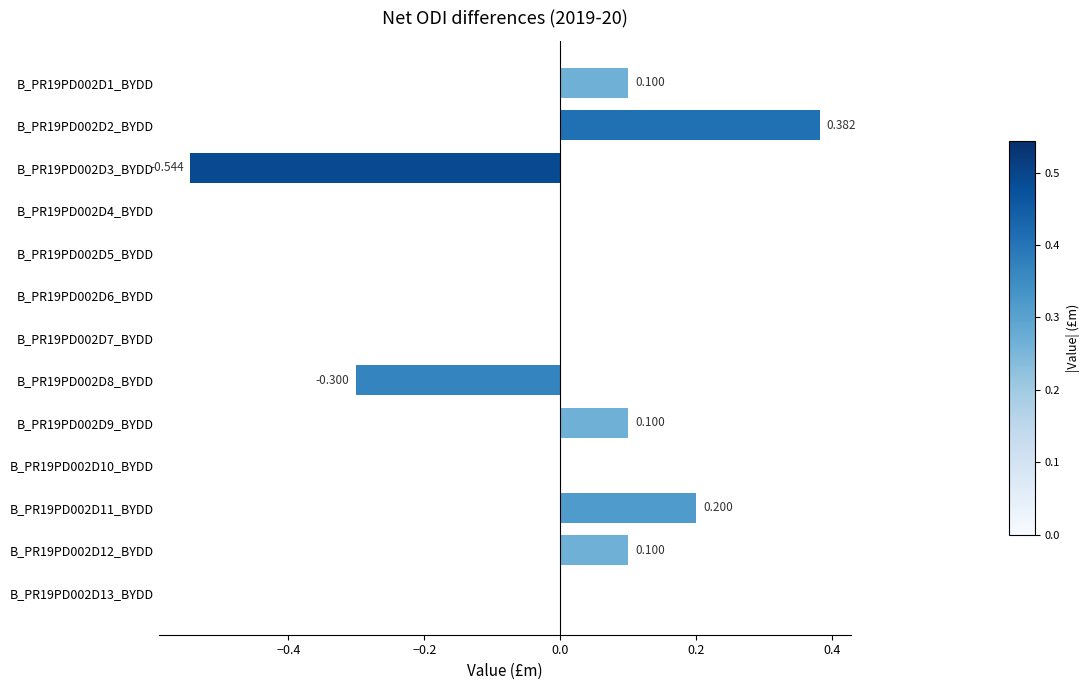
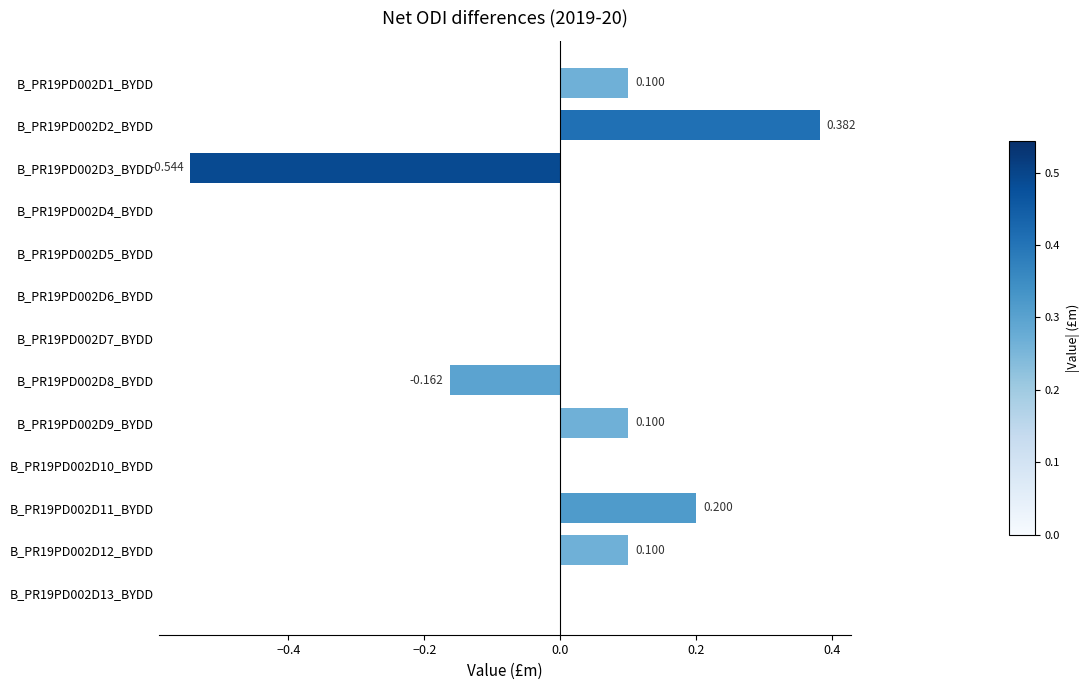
B_PR19PD002D8_BYDD: -0.300 -> -0.162
